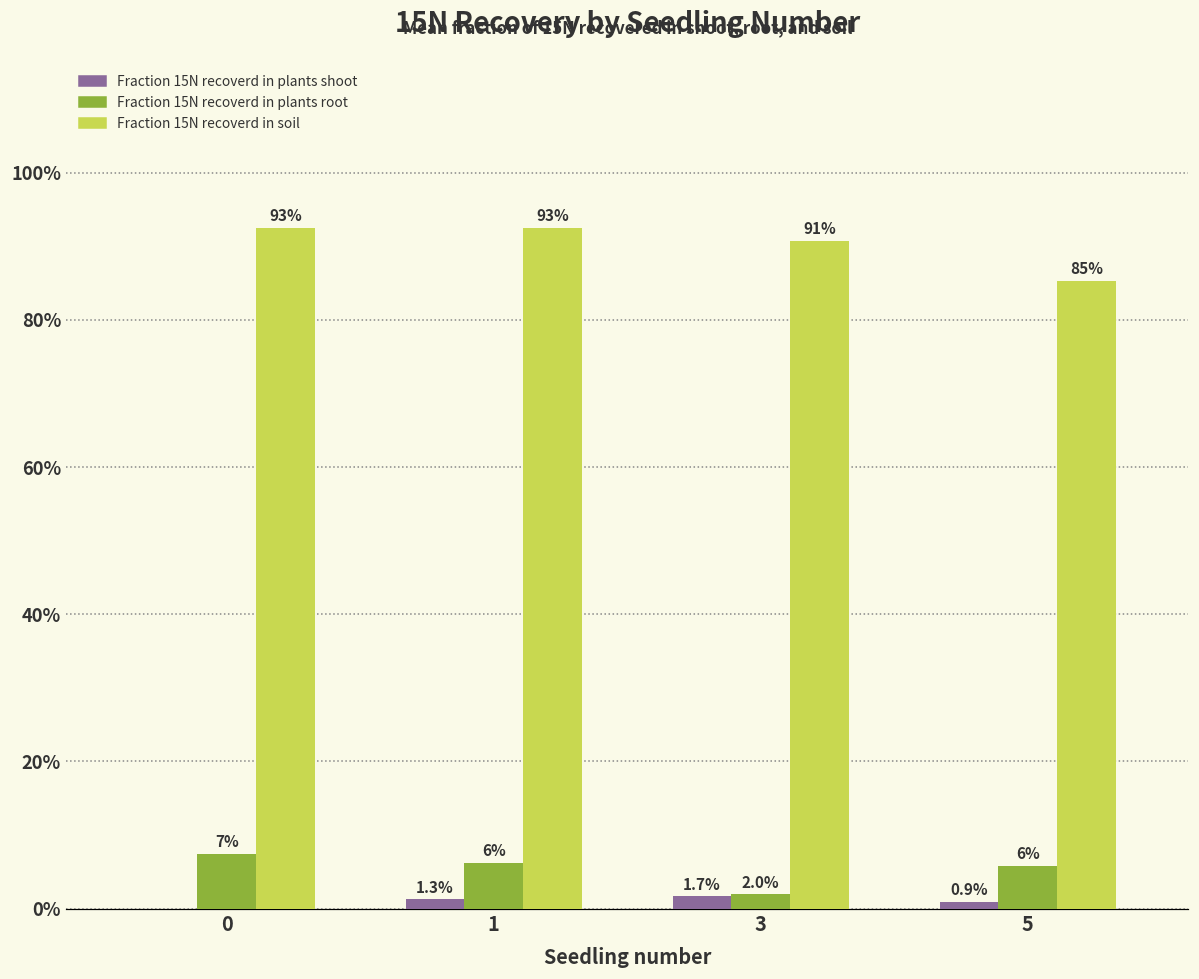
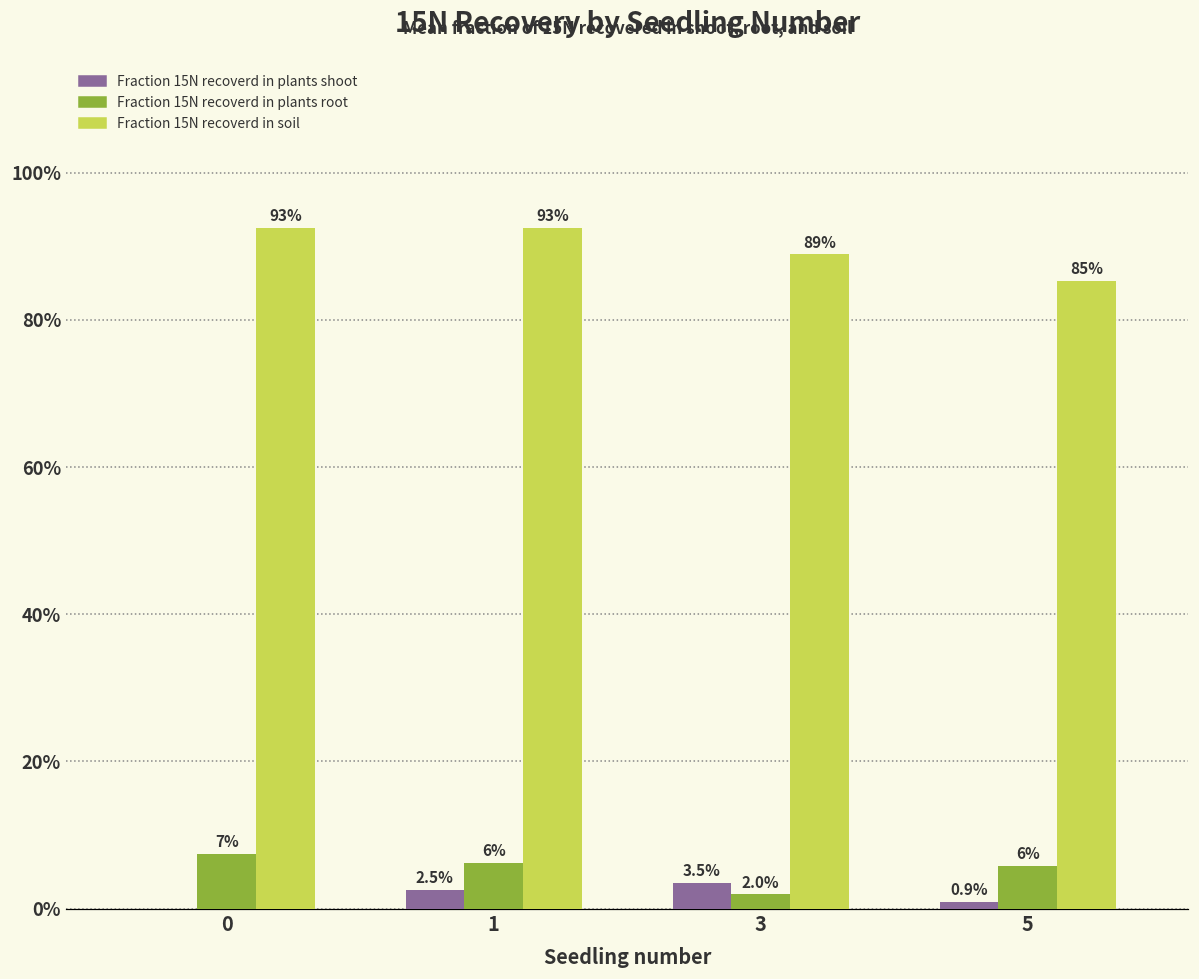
Fraction 15N recoverd in plants shoot, 1: 1.3% -> 2.5%
Fraction 15N recoverd in plants shoot, 3: 1.7% -> 3.5%
Fraction 15N recoverd in soil, 3: 91% -> 89%
